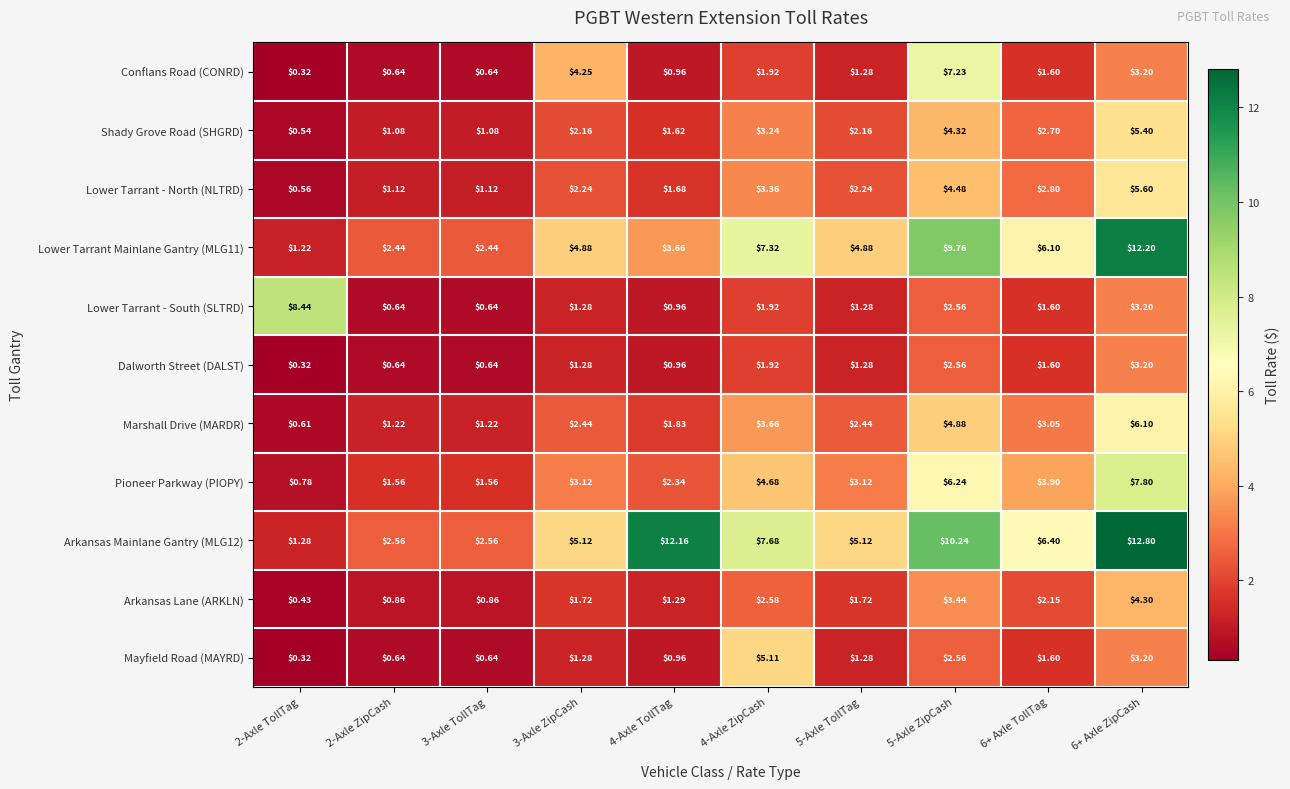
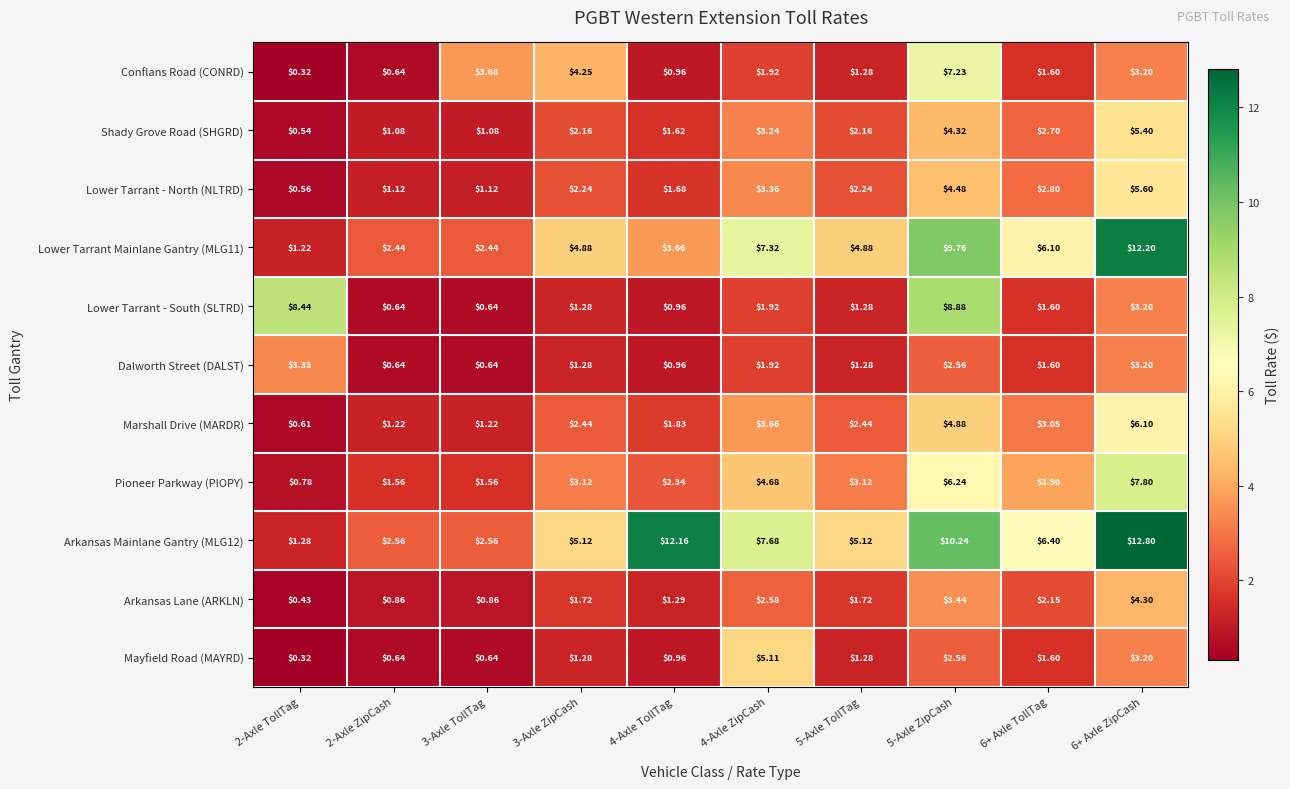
Conflans Road (CONRD), 3-Axle TollTag: $0.64 -> $3.68
Lower Tarrant - South (SLTRD), 5-Axle ZipCash: $2.56 -> $8.88
Dalworth Street (DALST), 2-Axle TollTag: $0.32 -> $3.35
